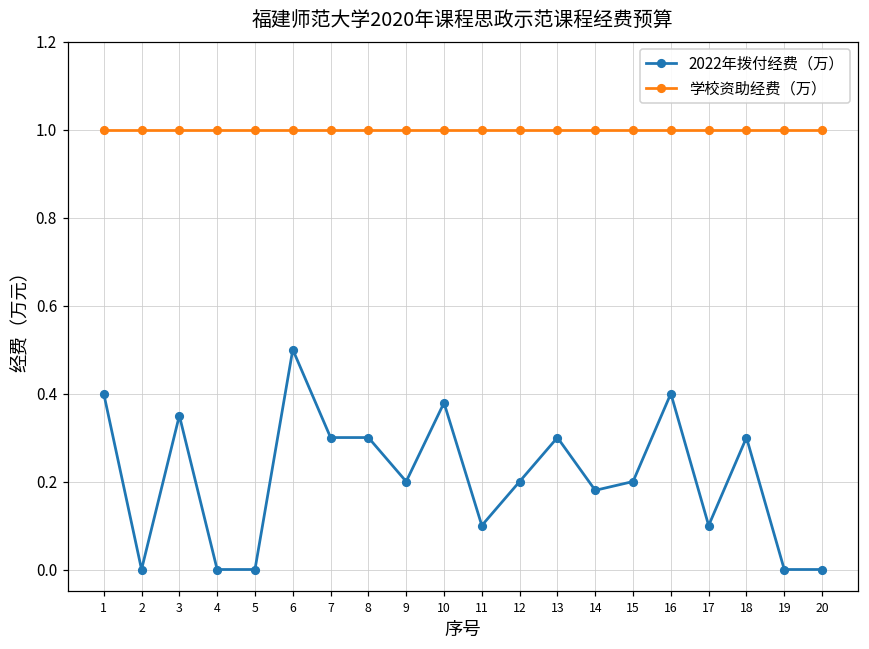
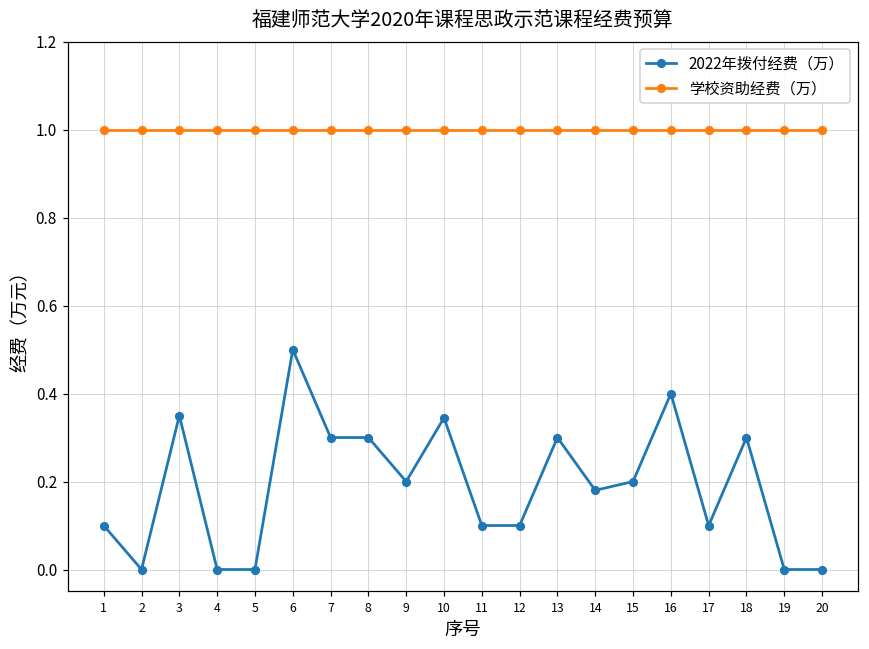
2022年拨付经费（万）, 1: 0.4 -> 0.1
2022年拨付经费（万）, 10: 0.38 -> 0.35
2022年拨付经费（万）, 12: 0.2 -> 0.1
